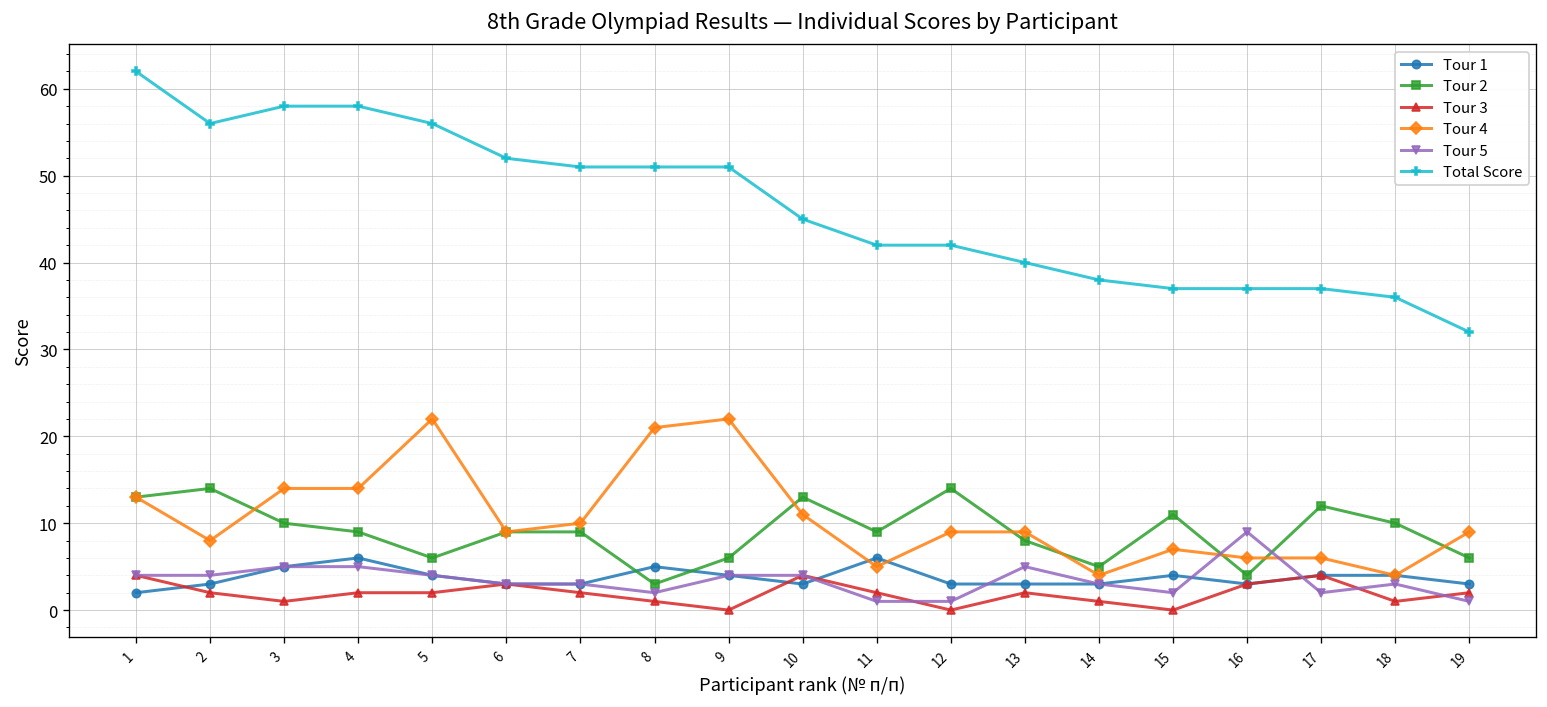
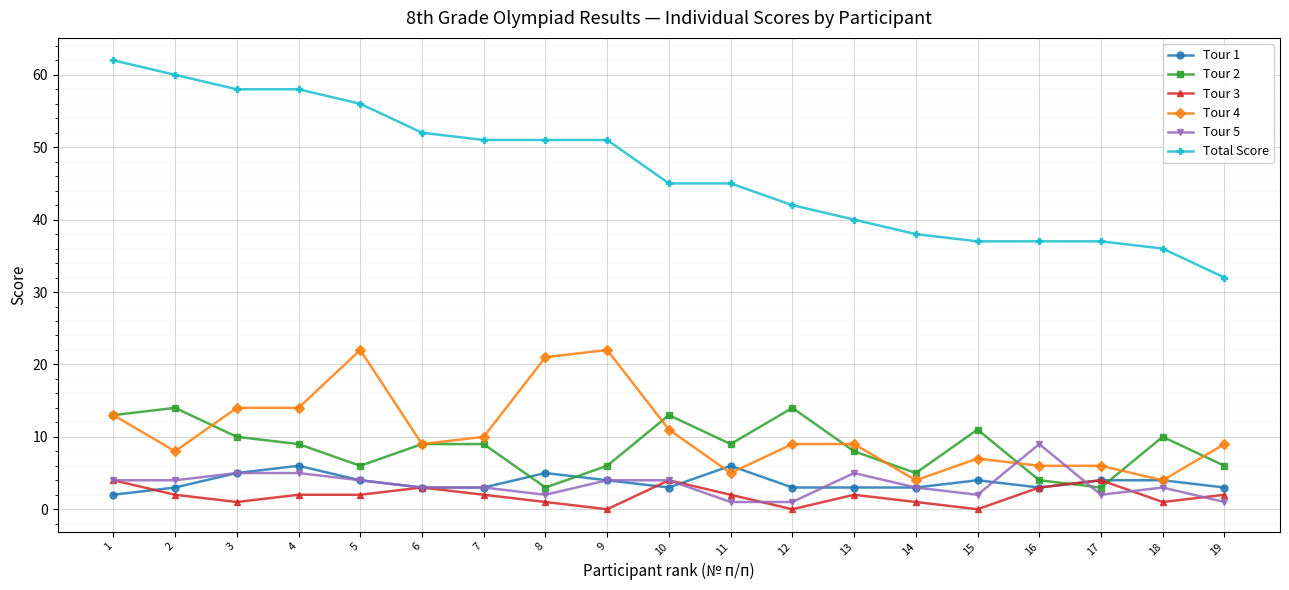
Total Score, 2: 56 -> 60
Total Score, 11: 42 -> 45
Tour 2, 17: 12 -> 3
